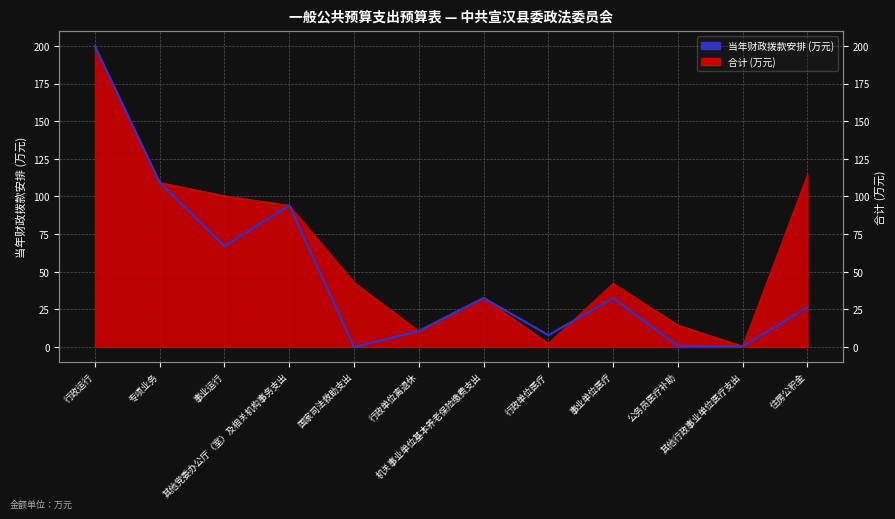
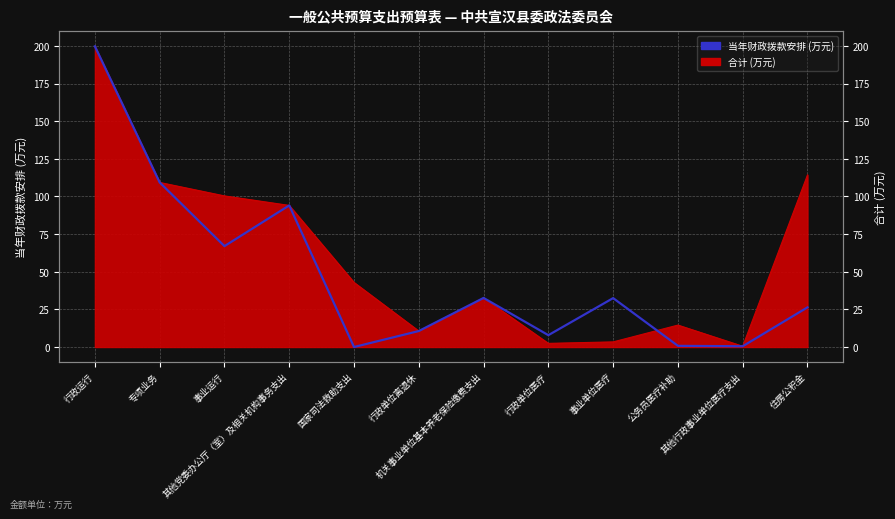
合计 (万元), 事业单位医疗: 42 -> 3
